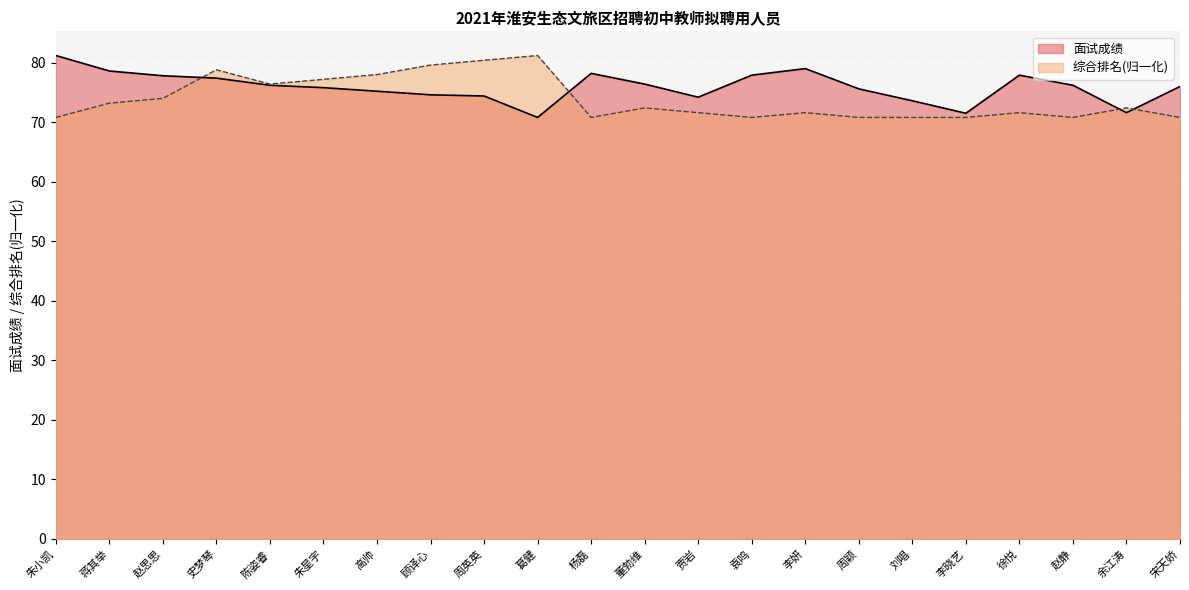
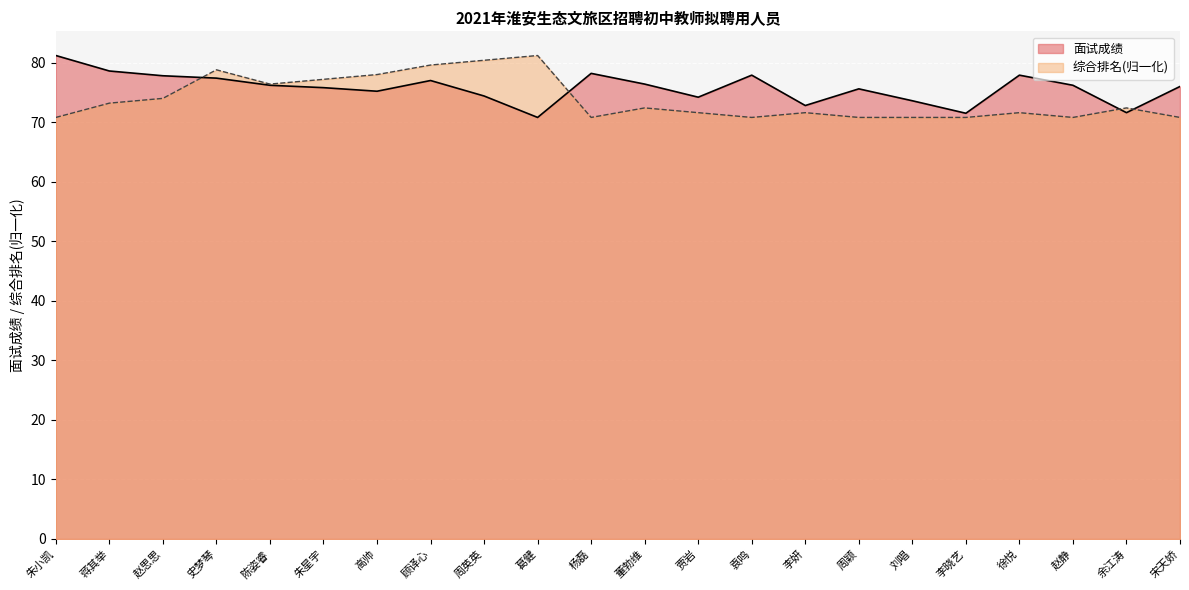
面试成绩, 顾译心: 75 -> 77
面试成绩, 李妍: 79 -> 73
